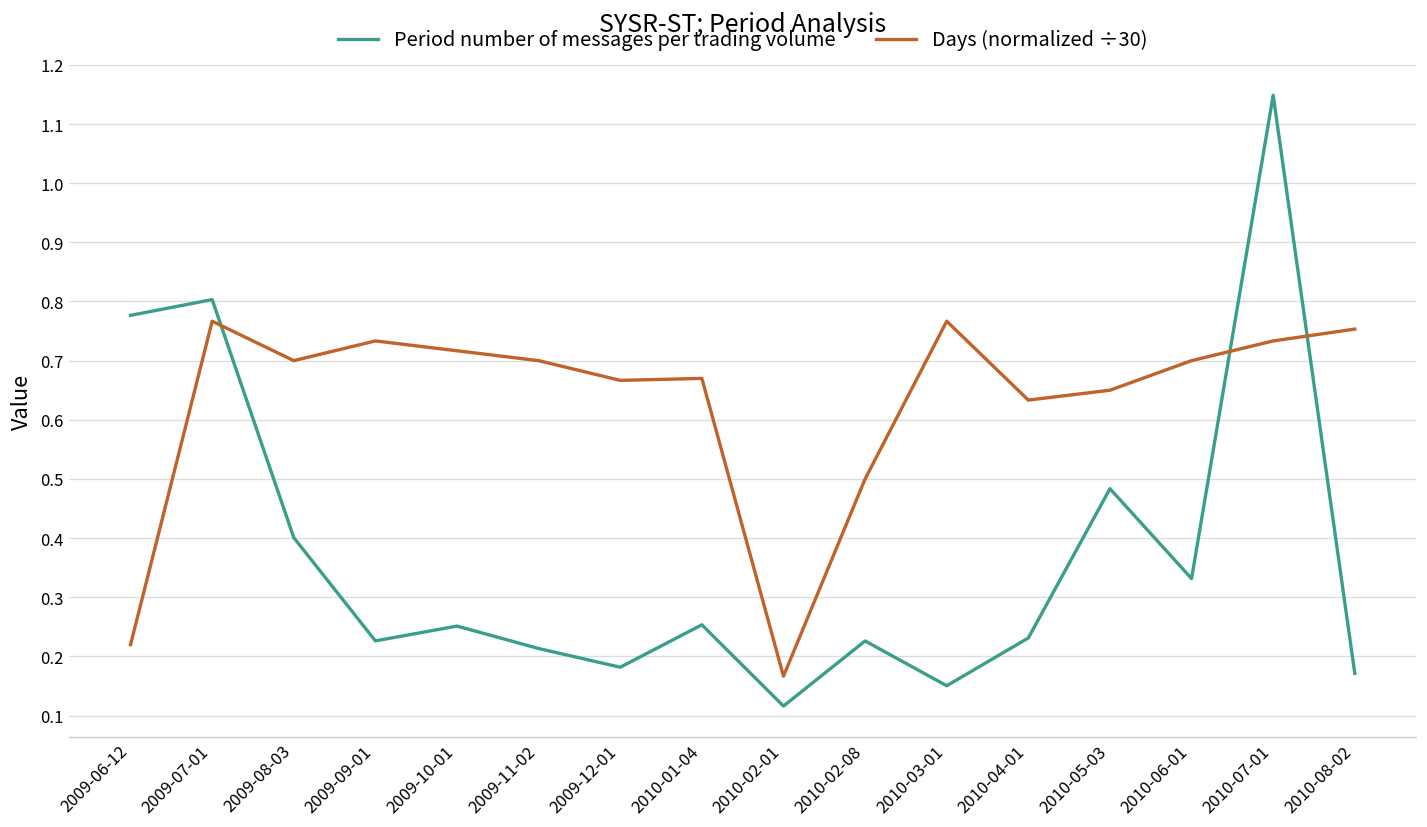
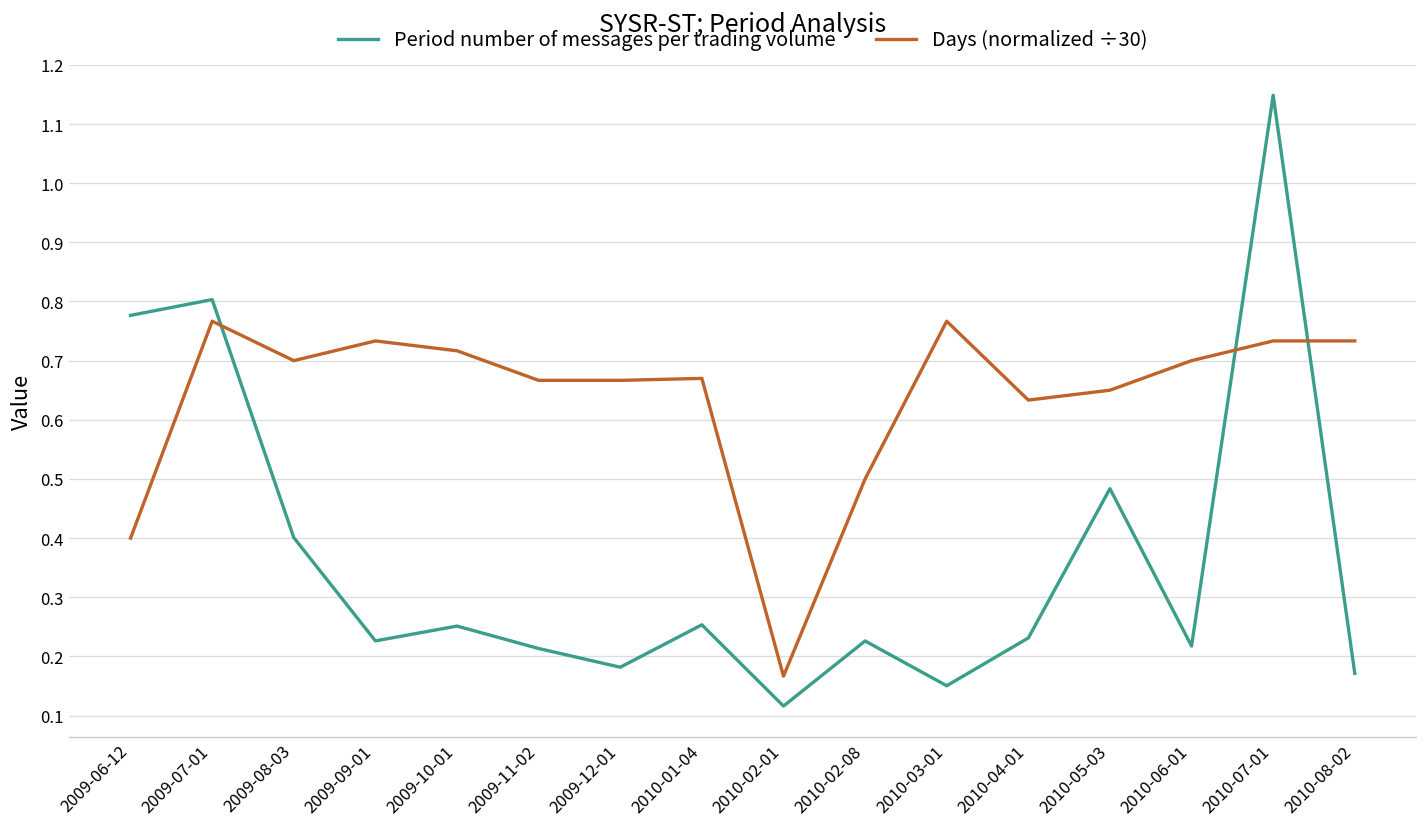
Days (normalized ÷30), 2009-06-12: 0.22 -> 0.40
Days (normalized ÷30), 2009-11-02: 0.70 -> 0.67
Period number of messages per trading volume, 2010-06-01: 0.33 -> 0.22
Days (normalized ÷30), 2010-08-02: 0.75 -> 0.73
